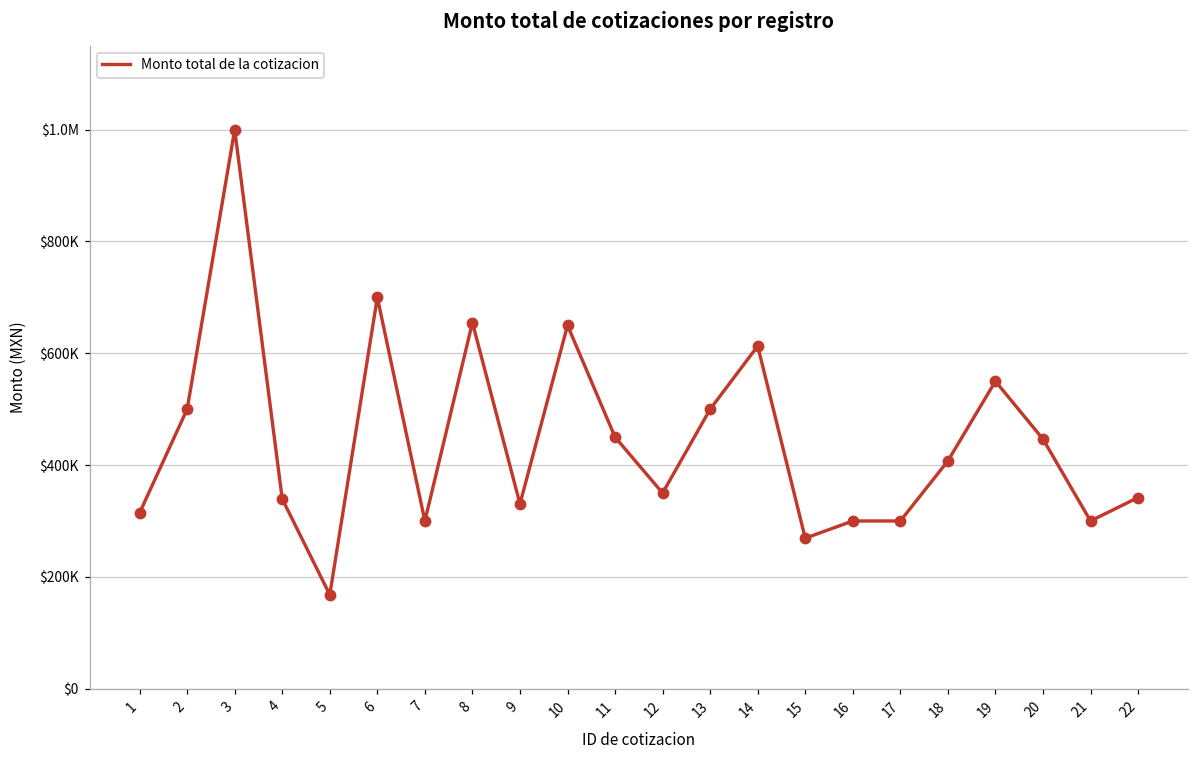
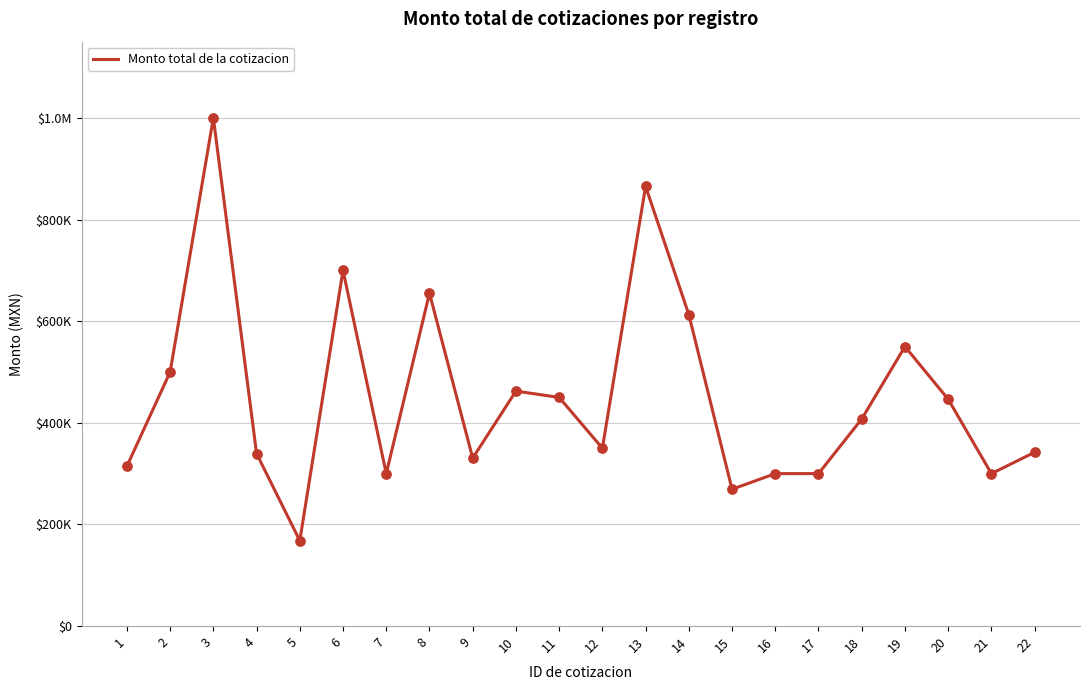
10: $650000 -> $460000
13: $500000 -> $870000
